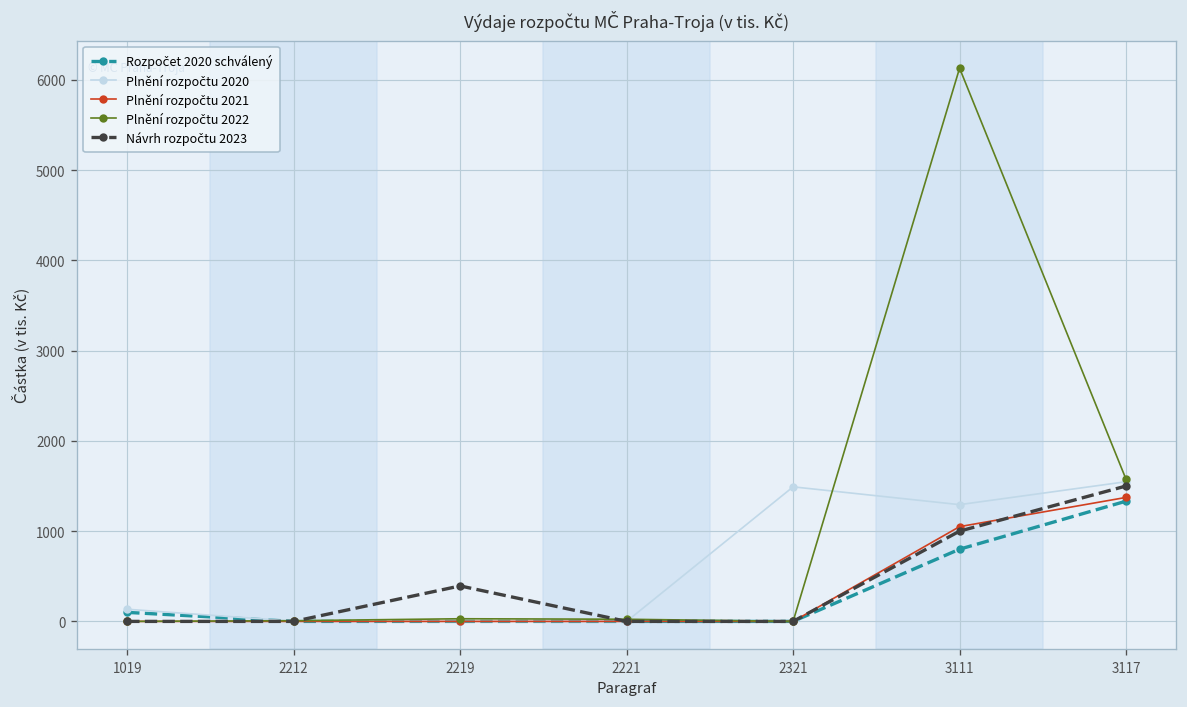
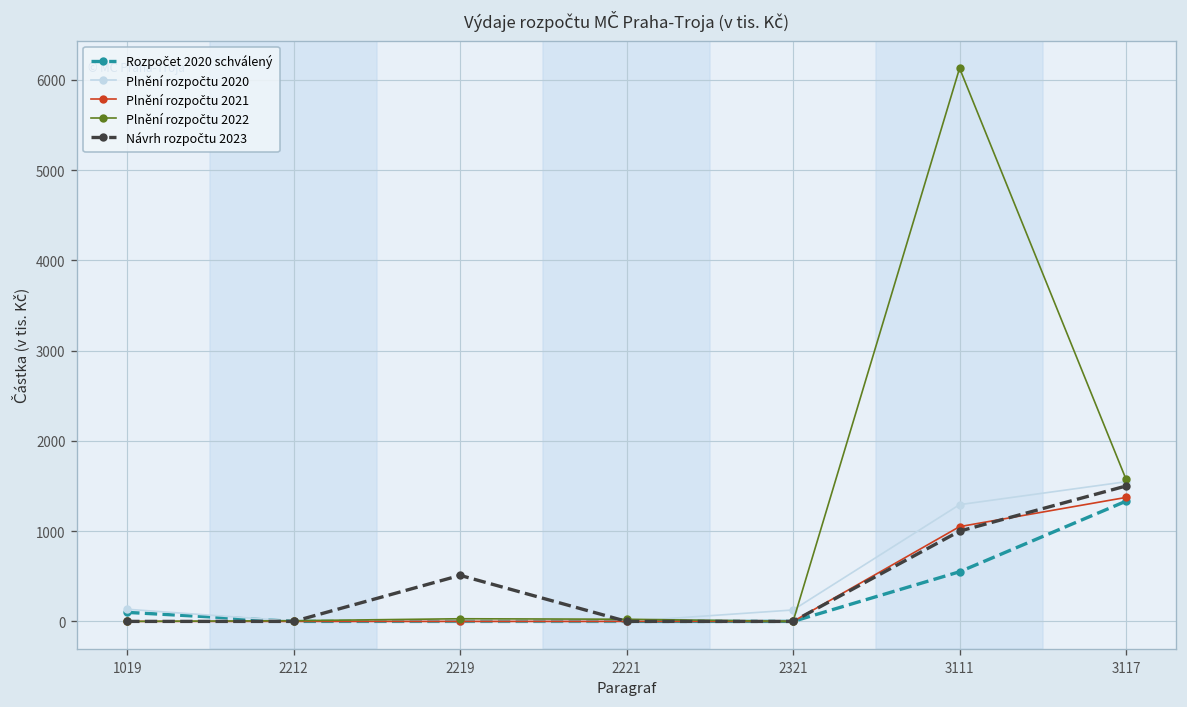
Návrh rozpočtu 2023, 2219: 400 -> 500
Plnění rozpočtu 2020, 2321: 1500 -> 100
Rozpočet 2020 schválený, 3111: 800 -> 600
